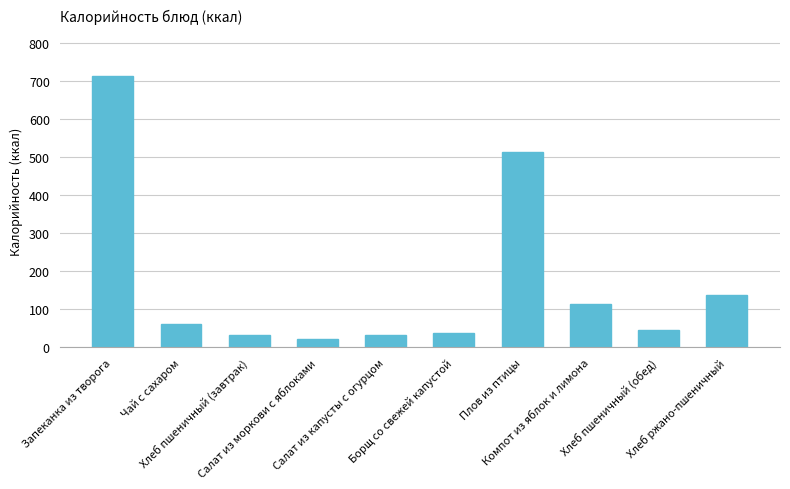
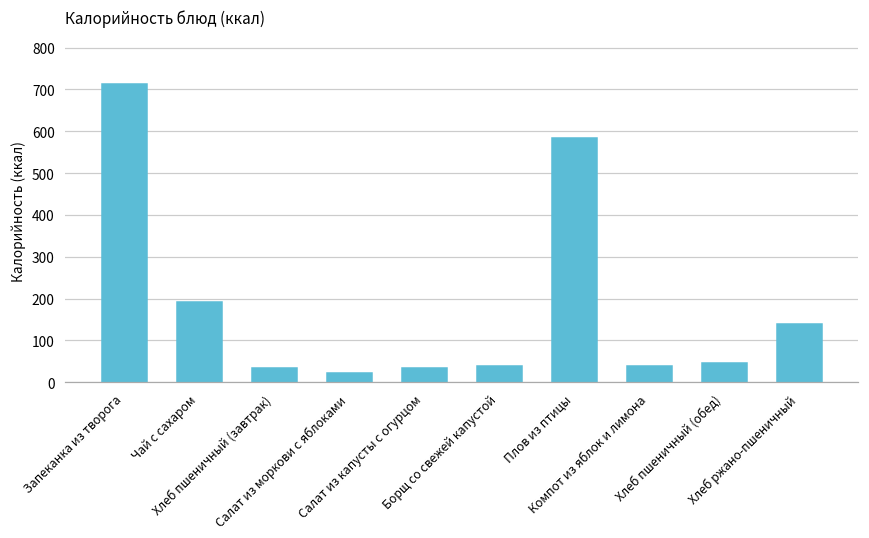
Чай с сахаром: 60 -> 190
Плов из птицы: 510 -> 590
Компот из яблок и лимона: 110 -> 40
